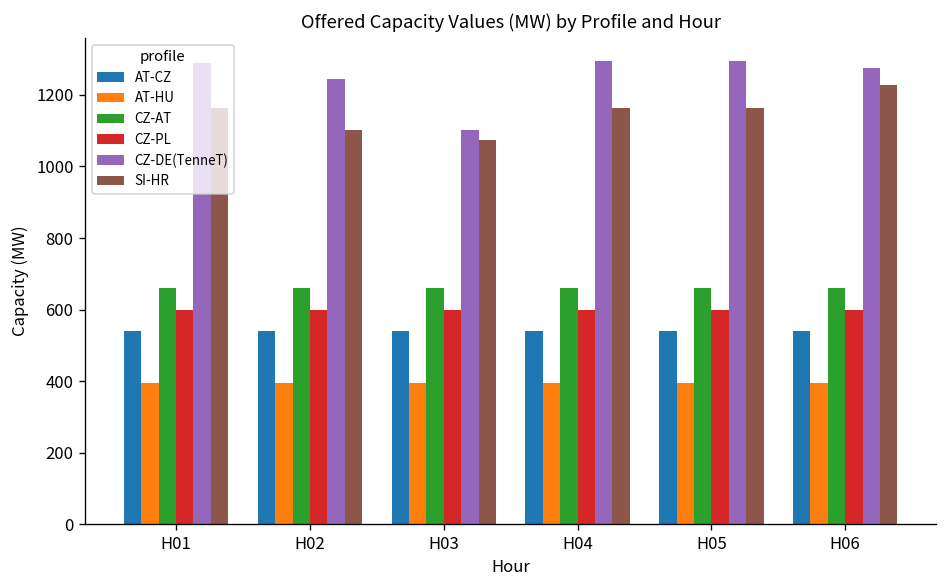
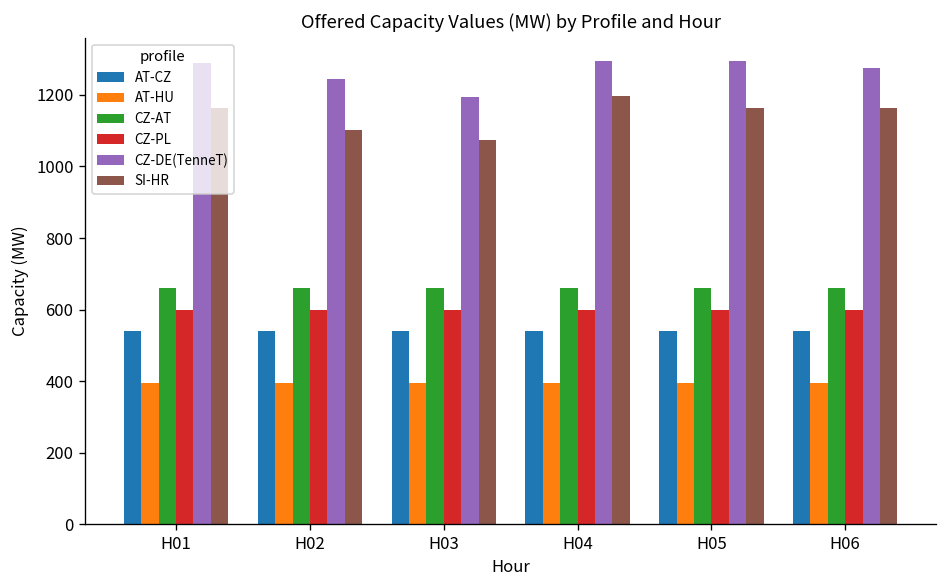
CZ-DE(TenneT), H03: 1100 -> 1200
SI-HR, H04: 1160 -> 1200
SI-HR, H06: 1230 -> 1160
